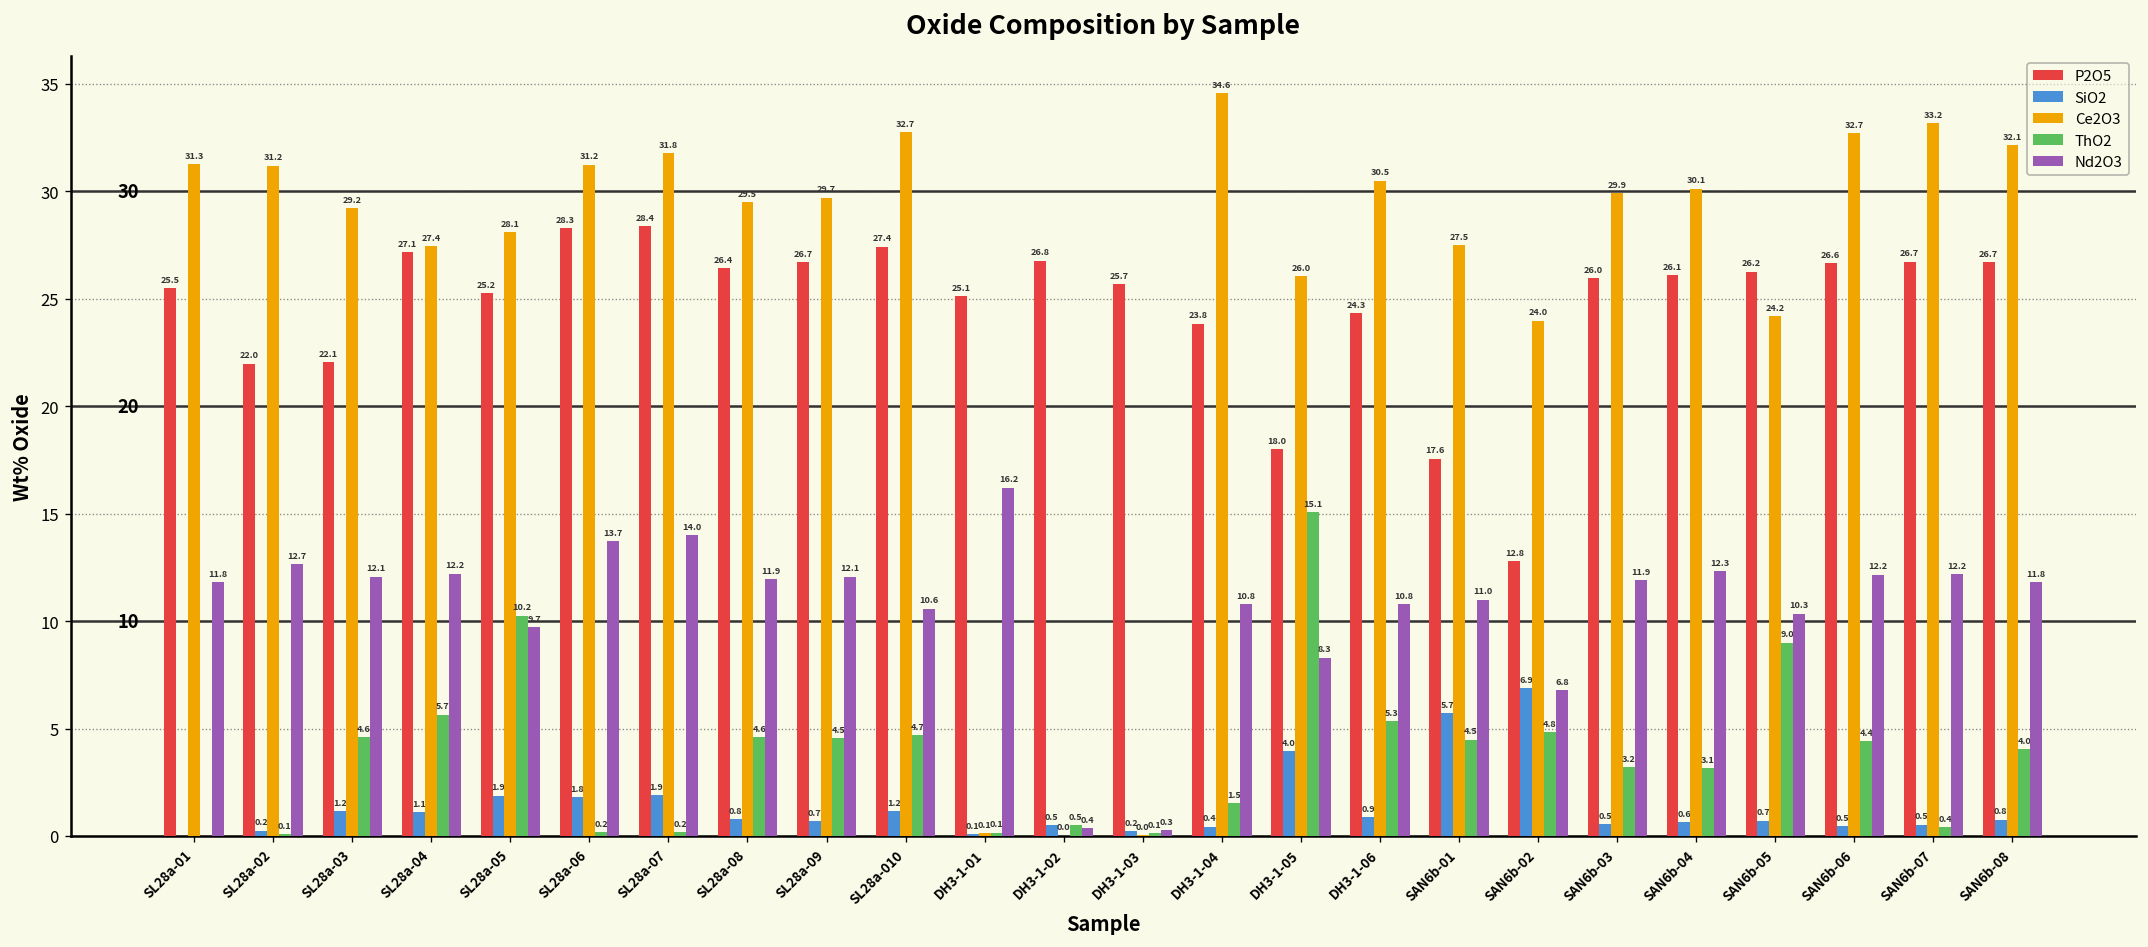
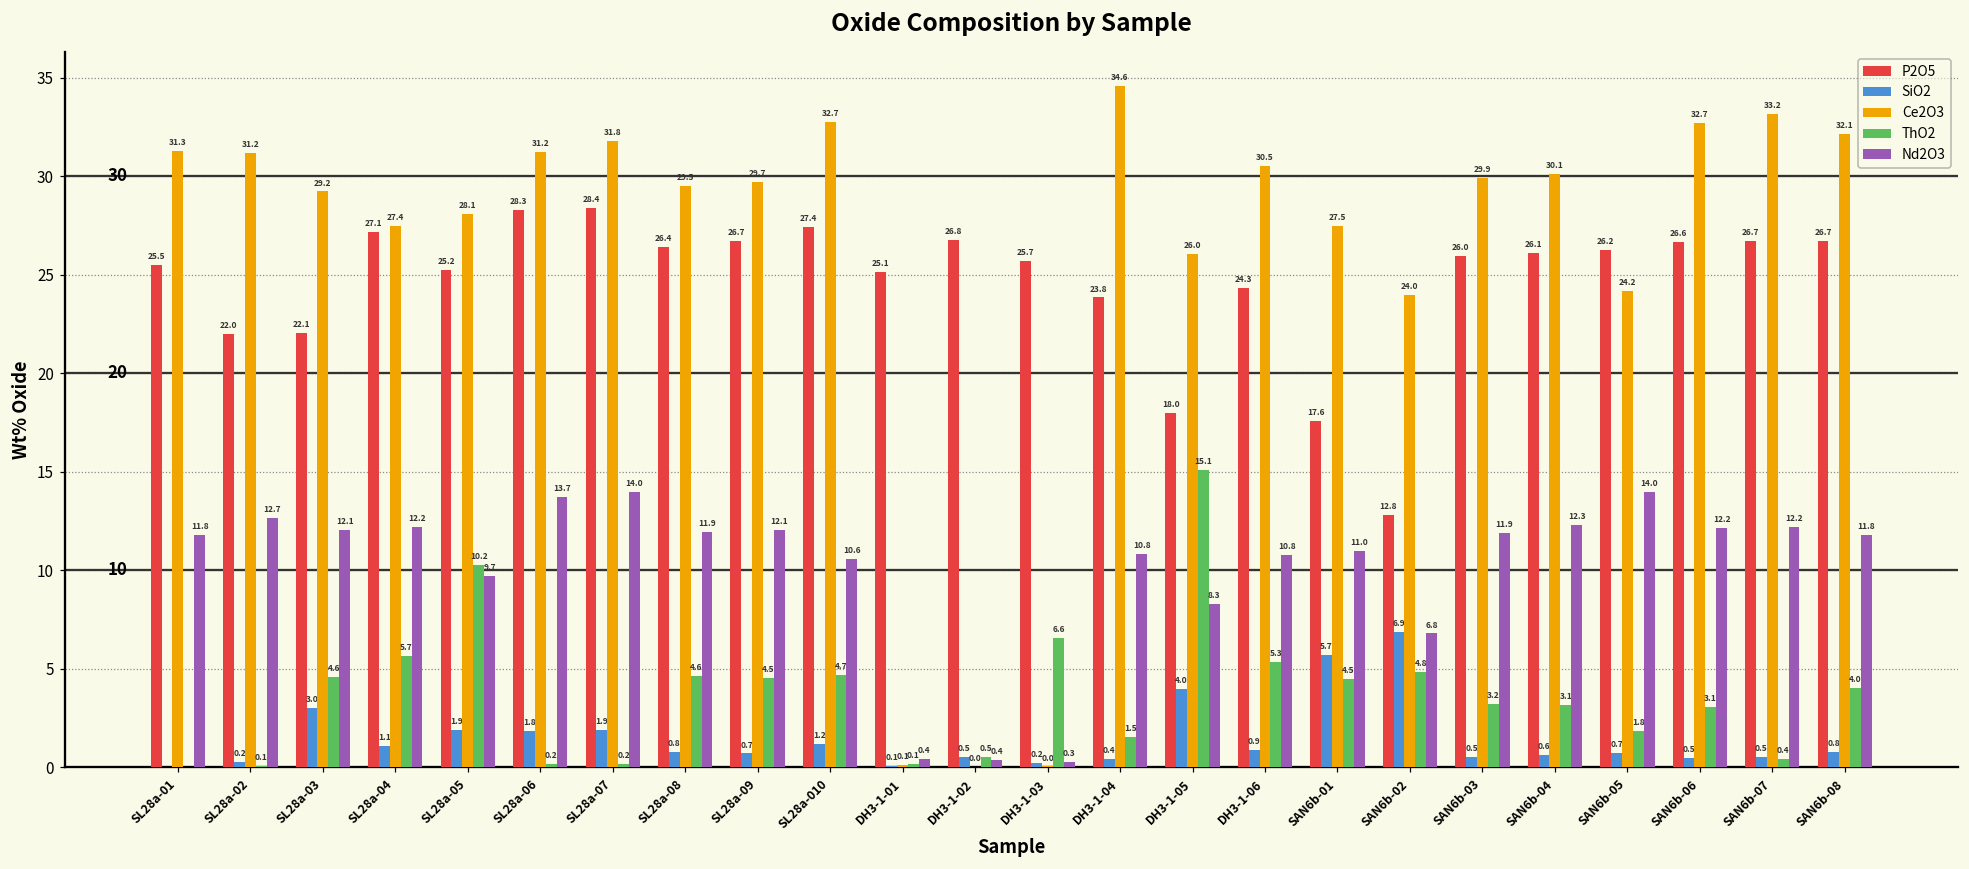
SiO2, SL28a-03: 1.2 -> 3.0
Nd2O3, DH3-1-01: 16.2 -> 0.4
ThO2, DH3-1-03: 0.1 -> 6.6
ThO2, SAN6b-05: 9.0 -> 1.8
Nd2O3, SAN6b-05: 10.3 -> 14.0
ThO2, SAN6b-06: 4.4 -> 3.1
